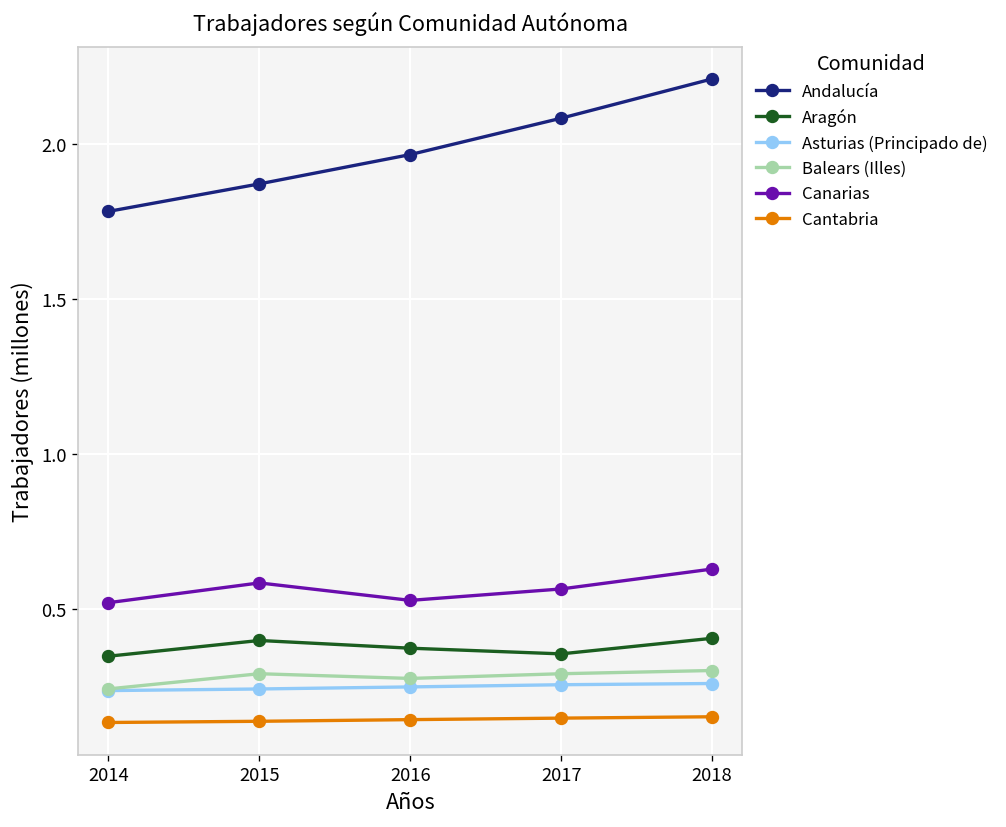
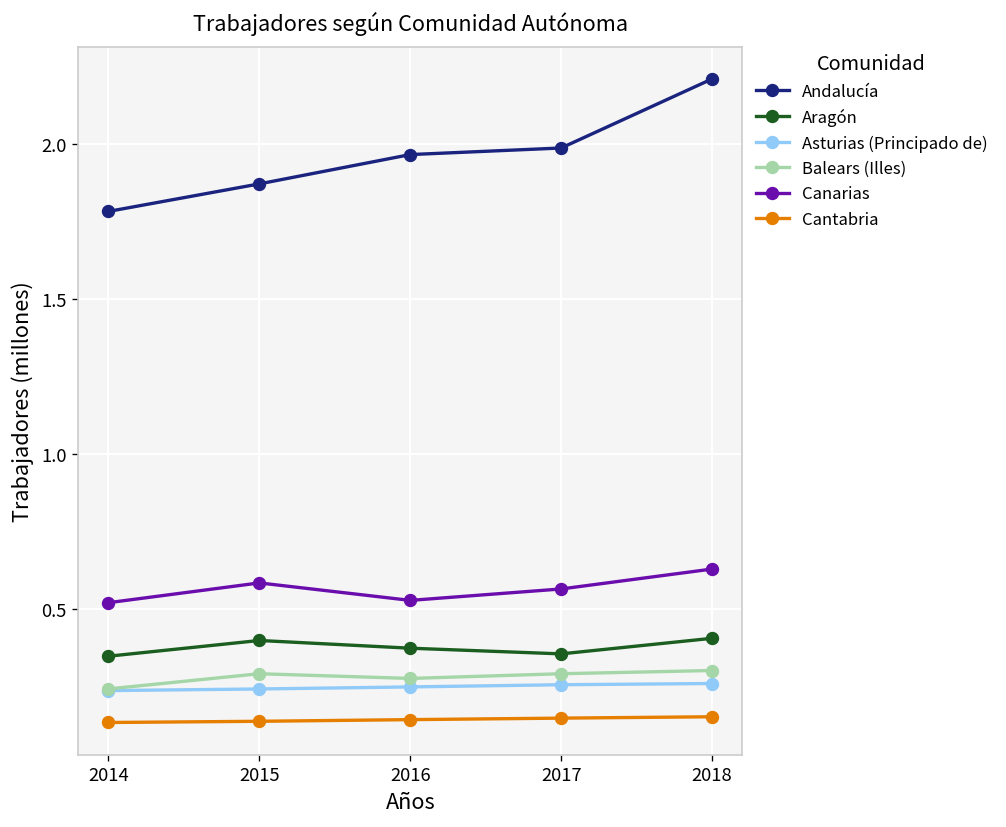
Andalucía, 2017: 2.08 -> 1.99
